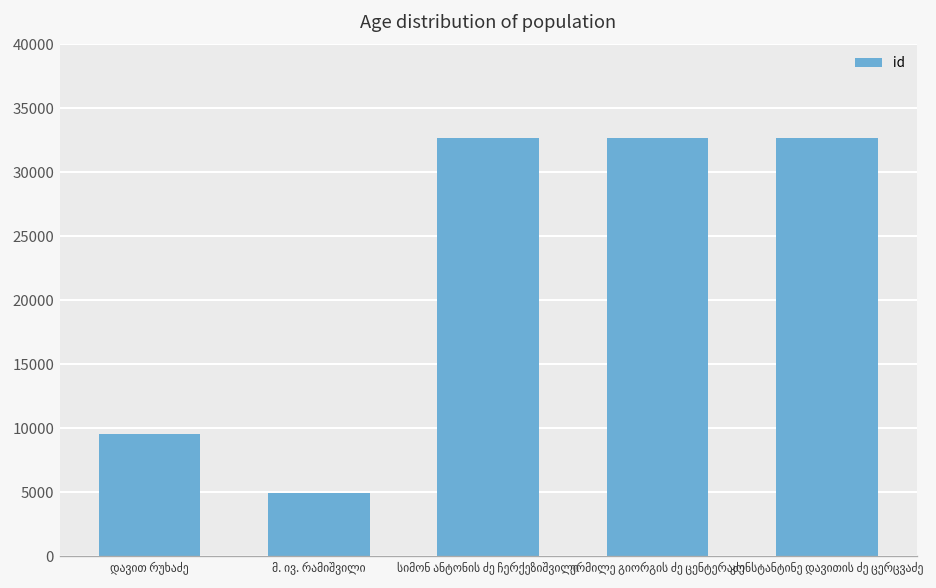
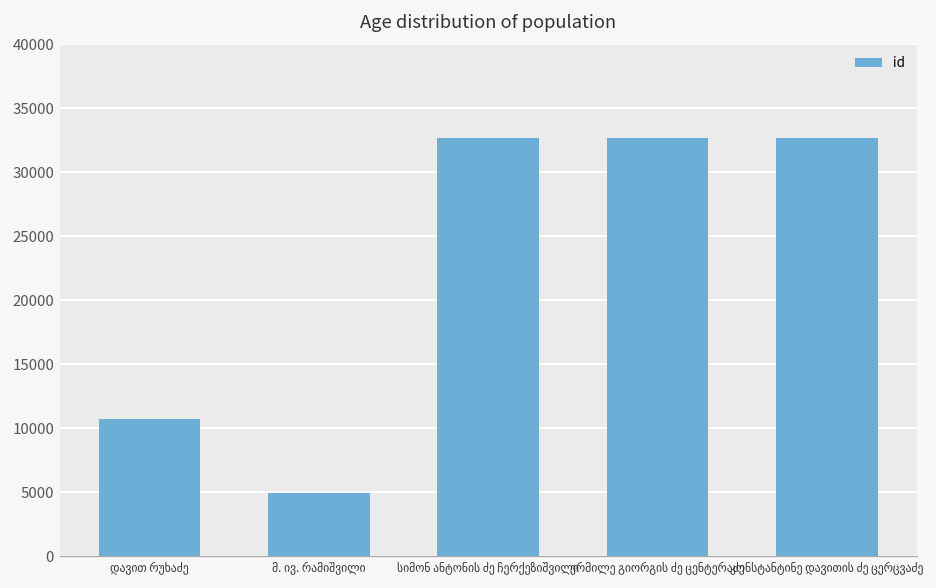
დავით რუხაძე: 9500 -> 10800
